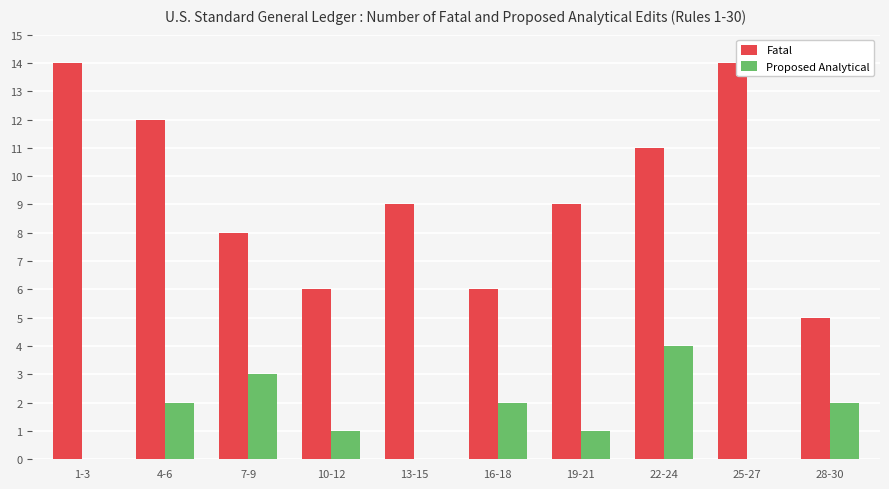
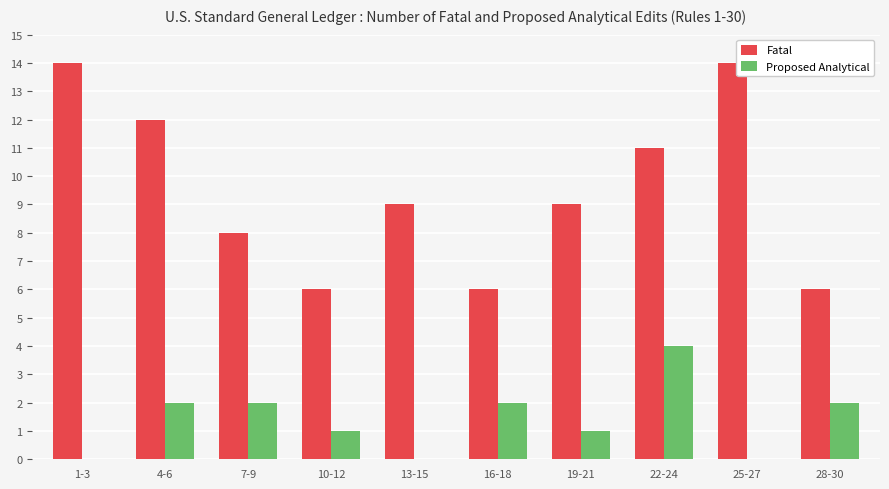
Proposed Analytical, 7-9: 3 -> 2
Fatal, 28-30: 5 -> 6
